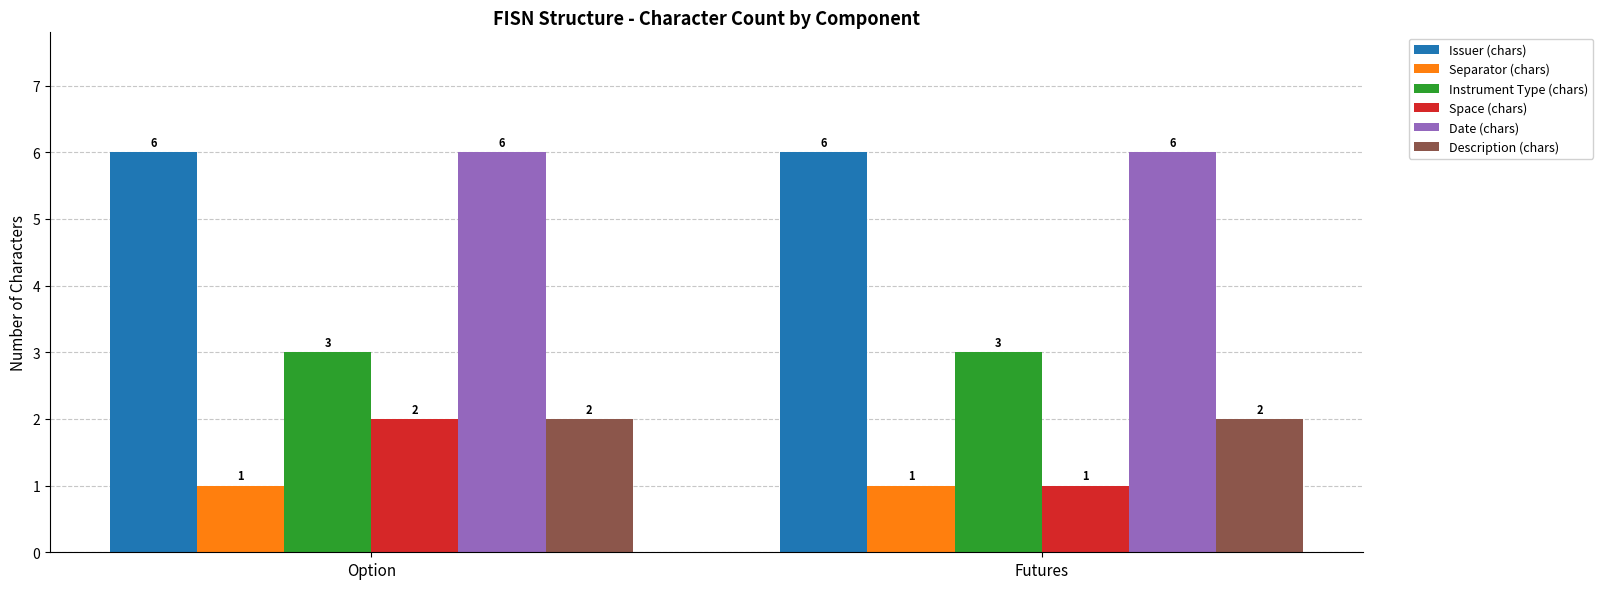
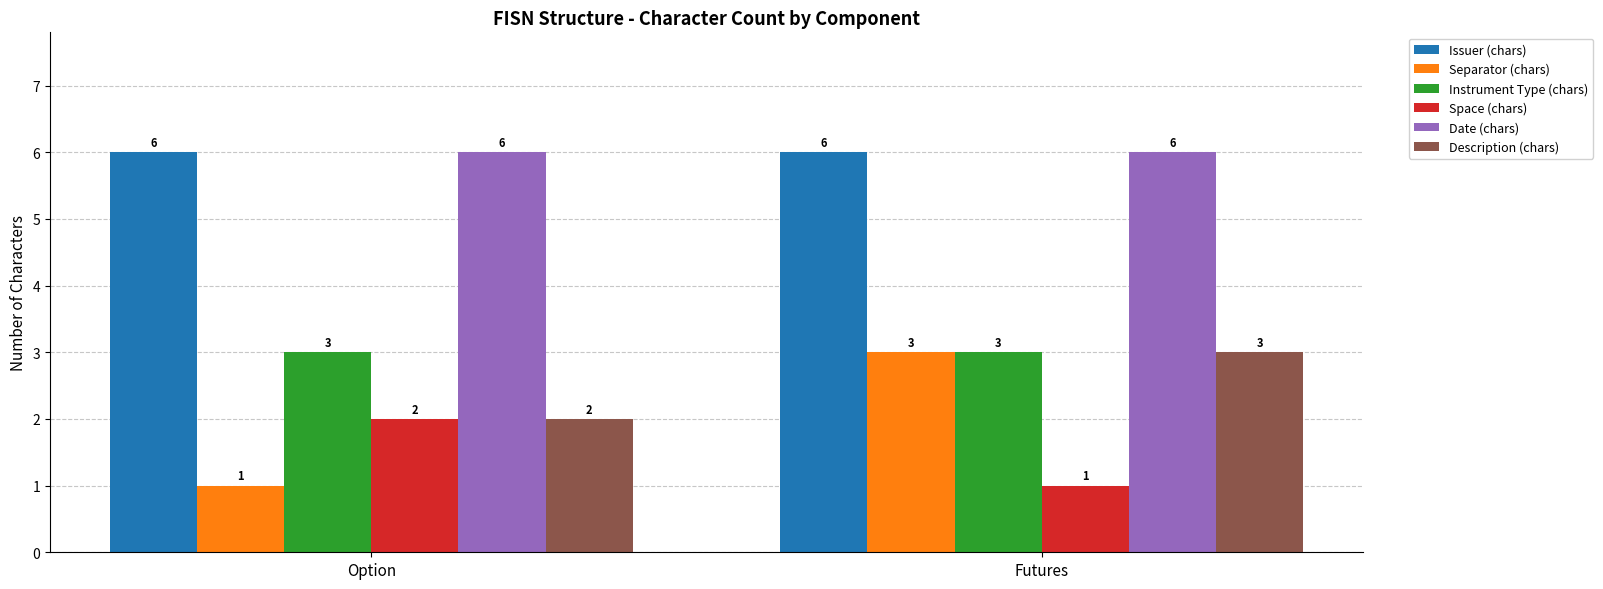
Separator (chars), Futures: 1 -> 3
Description (chars), Futures: 2 -> 3
